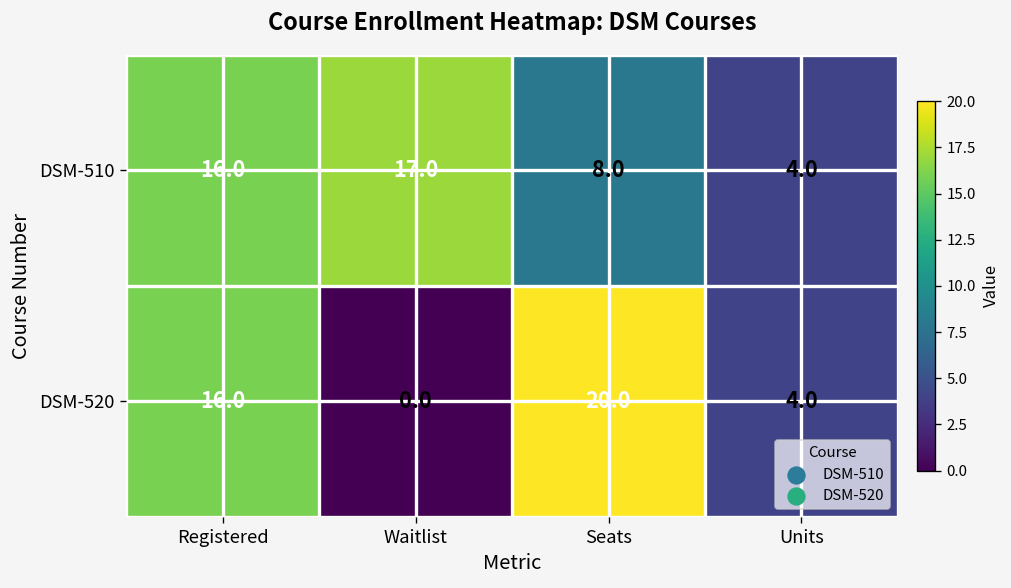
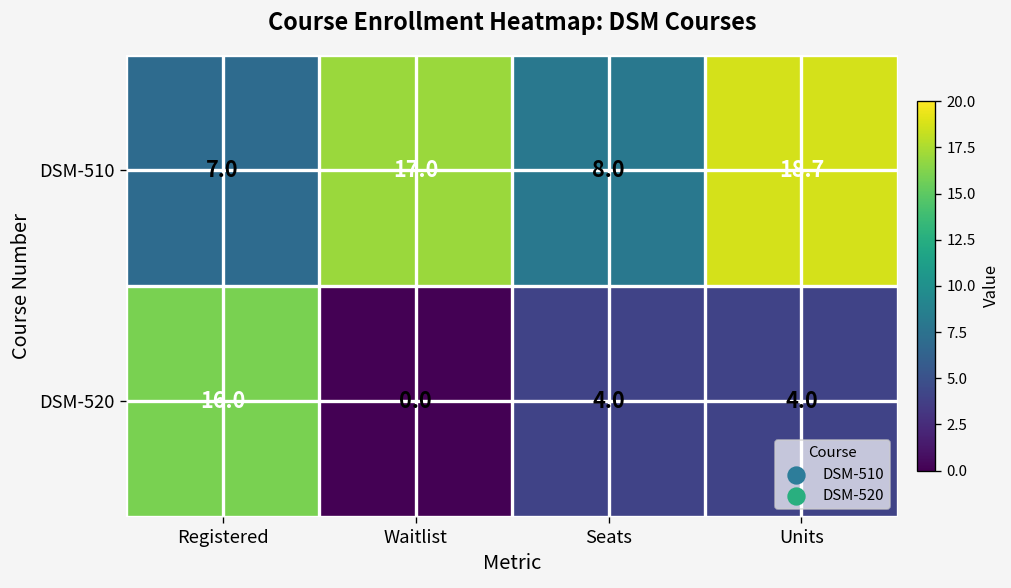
DSM-510, Registered: 16.0 -> 7.0
DSM-510, Units: 4.0 -> 18.7
DSM-520, Seats: 20.0 -> 4.0
